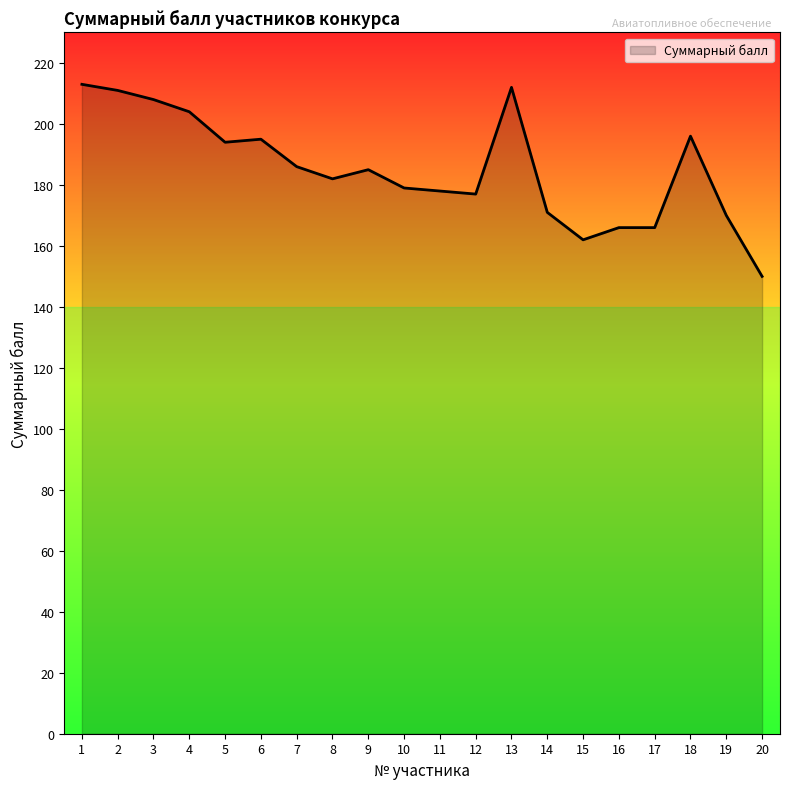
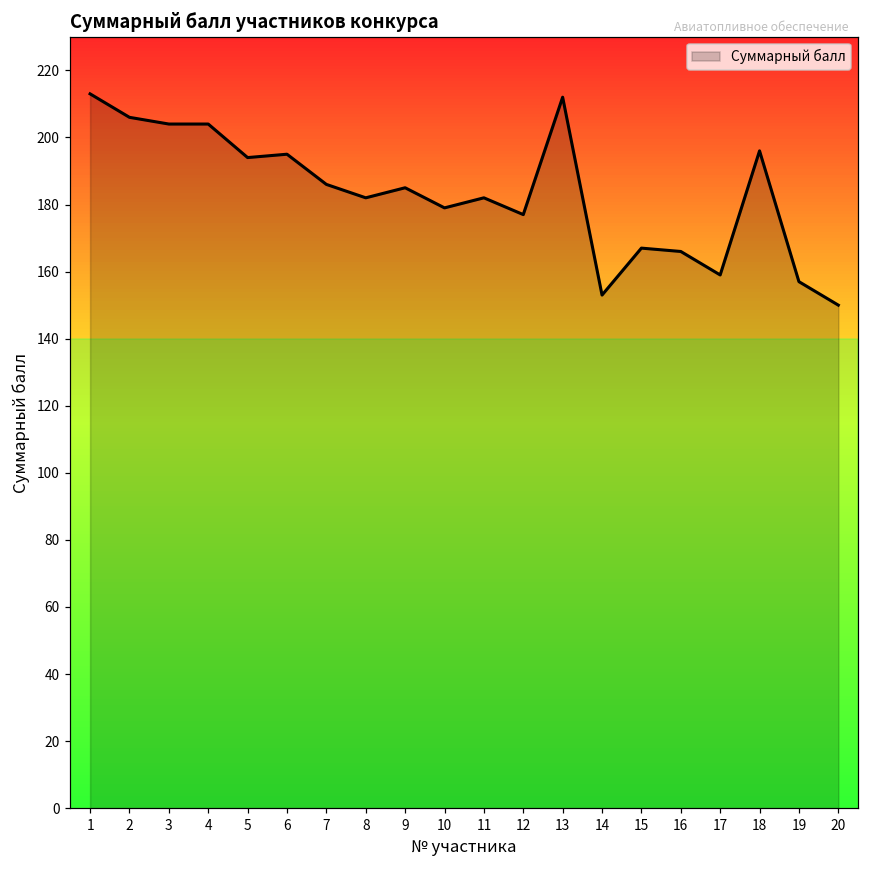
2: 211 -> 206
3: 208 -> 204
11: 178 -> 182
14: 171 -> 153
15: 162 -> 167
17: 166 -> 159
19: 170 -> 157
